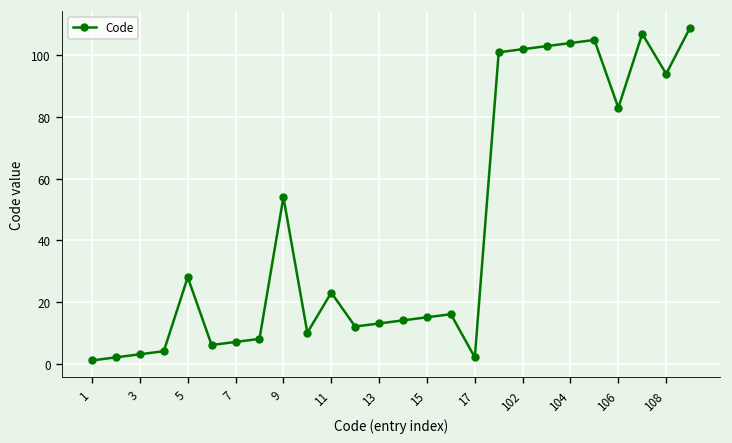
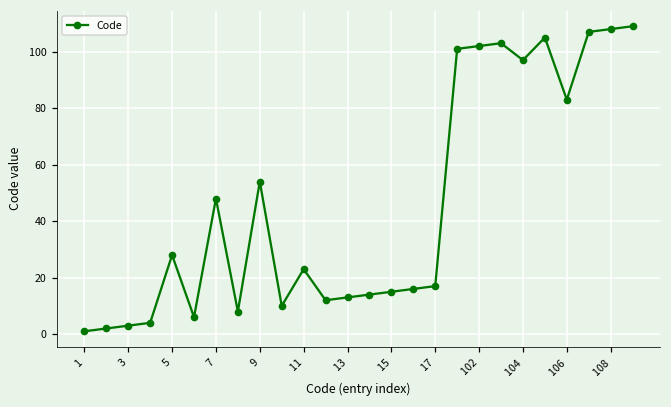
7: 7 -> 48
17: 2 -> 17
104: 104 -> 97
108: 94 -> 108
